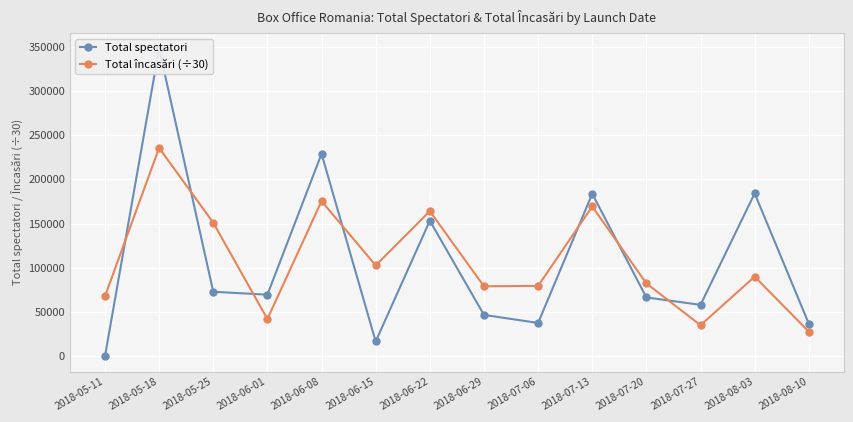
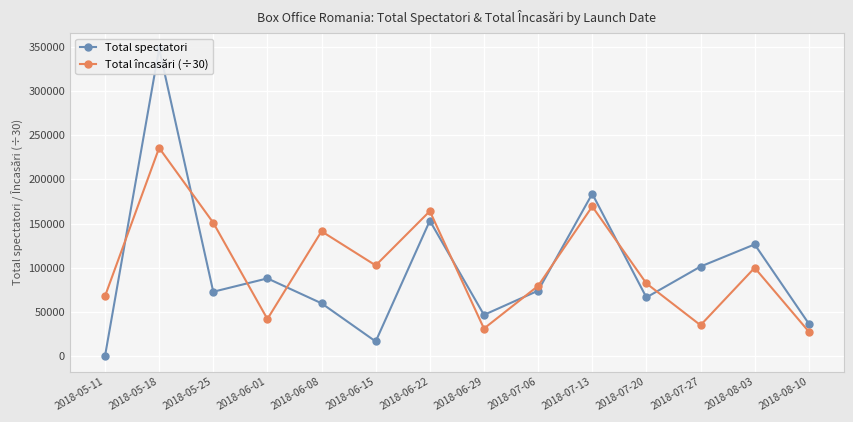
Total spectatori, 2018-06-01: 70000 -> 90000
Total spectatori, 2018-06-08: 230000 -> 60000
Total încasări (÷30), 2018-06-08: 180000 -> 140000
Total încasări (÷30), 2018-06-29: 80000 -> 30000
Total spectatori, 2018-07-06: 40000 -> 70000
Total spectatori, 2018-07-27: 60000 -> 100000
Total spectatori, 2018-08-03: 180000 -> 130000
Total încasări (÷30), 2018-08-03: 90000 -> 100000
